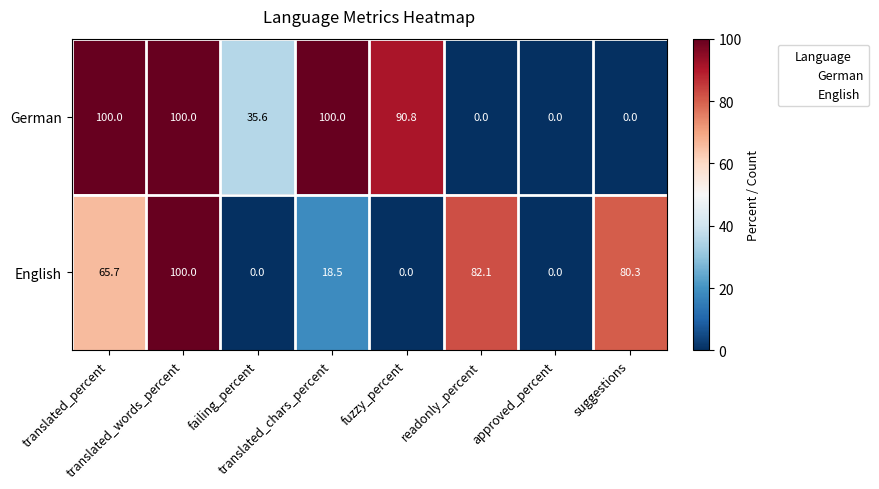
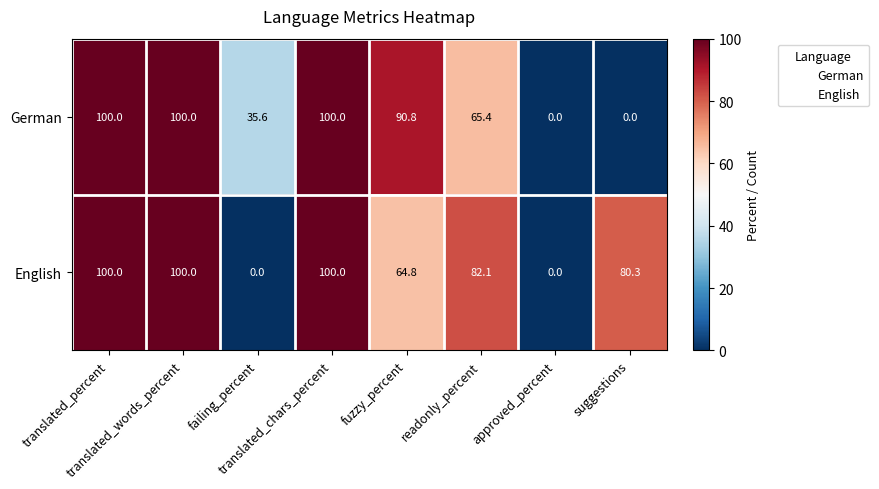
German, readonly_percent: 0.0 -> 65.4
English, translated_percent: 65.7 -> 100.0
English, translated_chars_percent: 18.5 -> 100.0
English, fuzzy_percent: 0.0 -> 64.8
